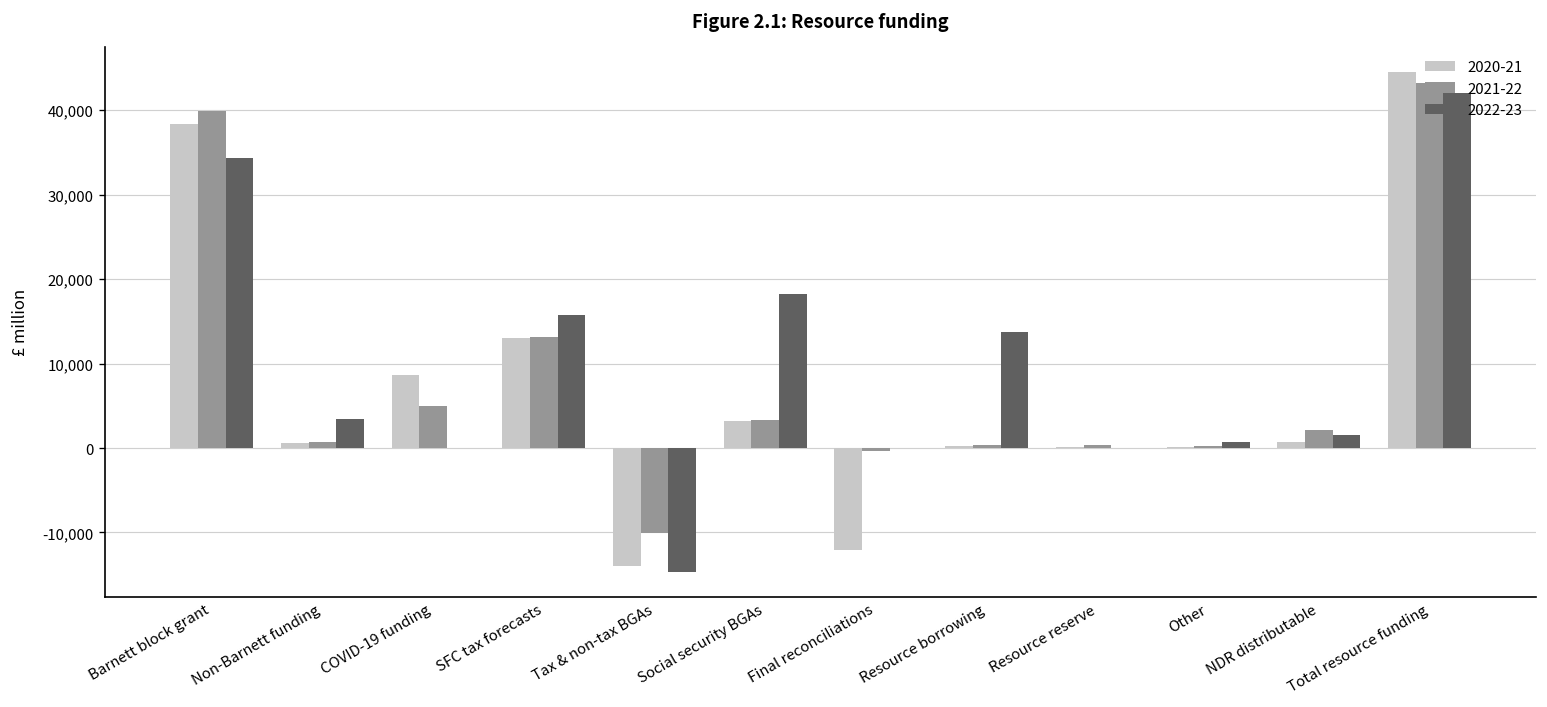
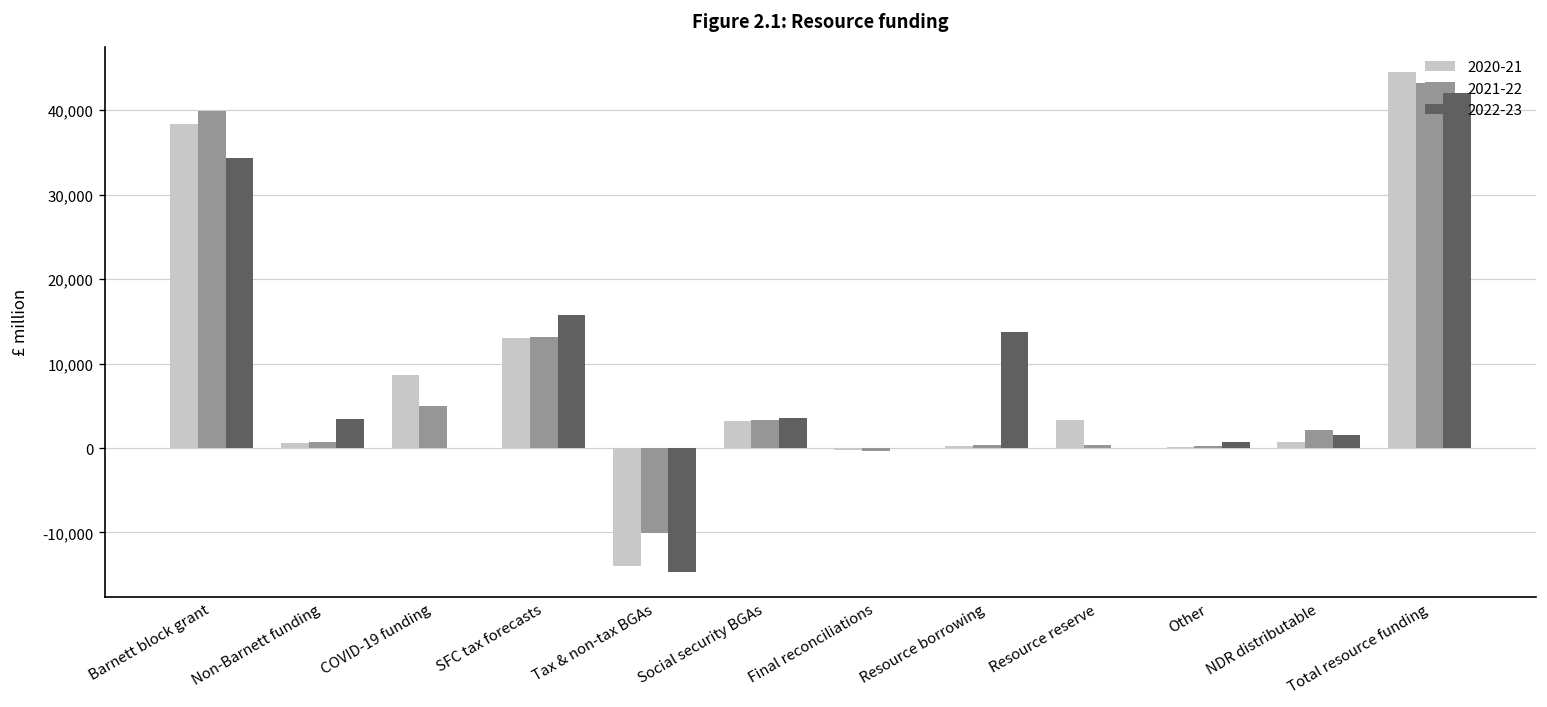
2022-23, Social security BGAs: 18,000 -> 4,000
2020-21, Final reconciliations: -12,000 -> 0
2020-21, Resource reserve: 0 -> 3,000
